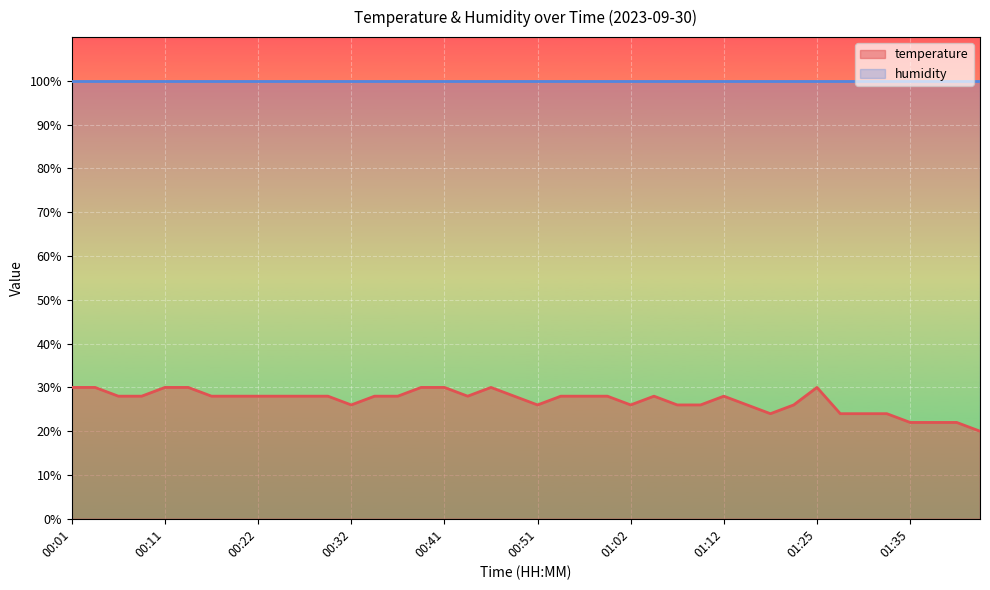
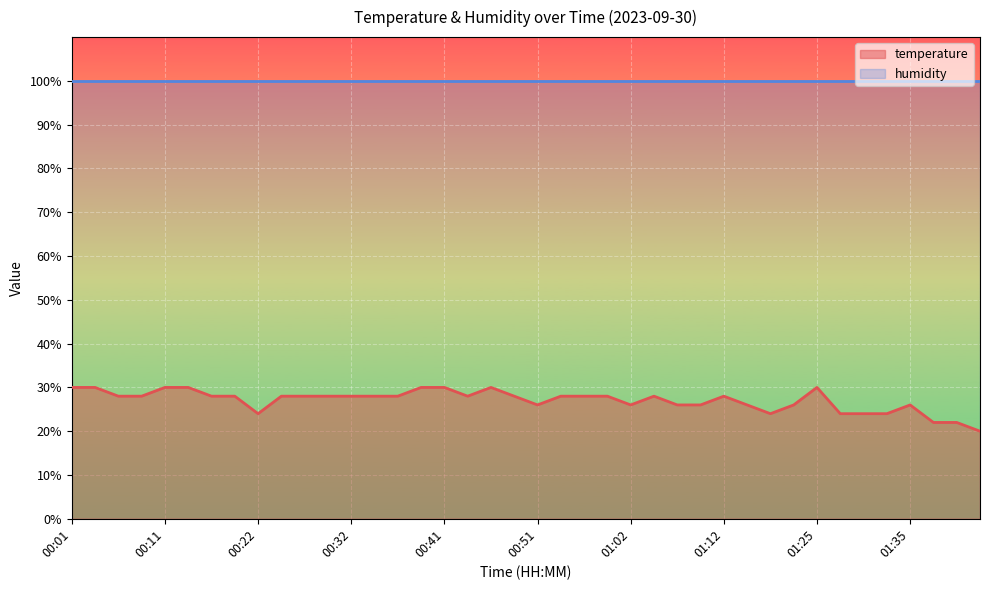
temperature, 00:22: 28% -> 24%
temperature, 00:32: 26% -> 28%
temperature, 01:35: 22% -> 26%
